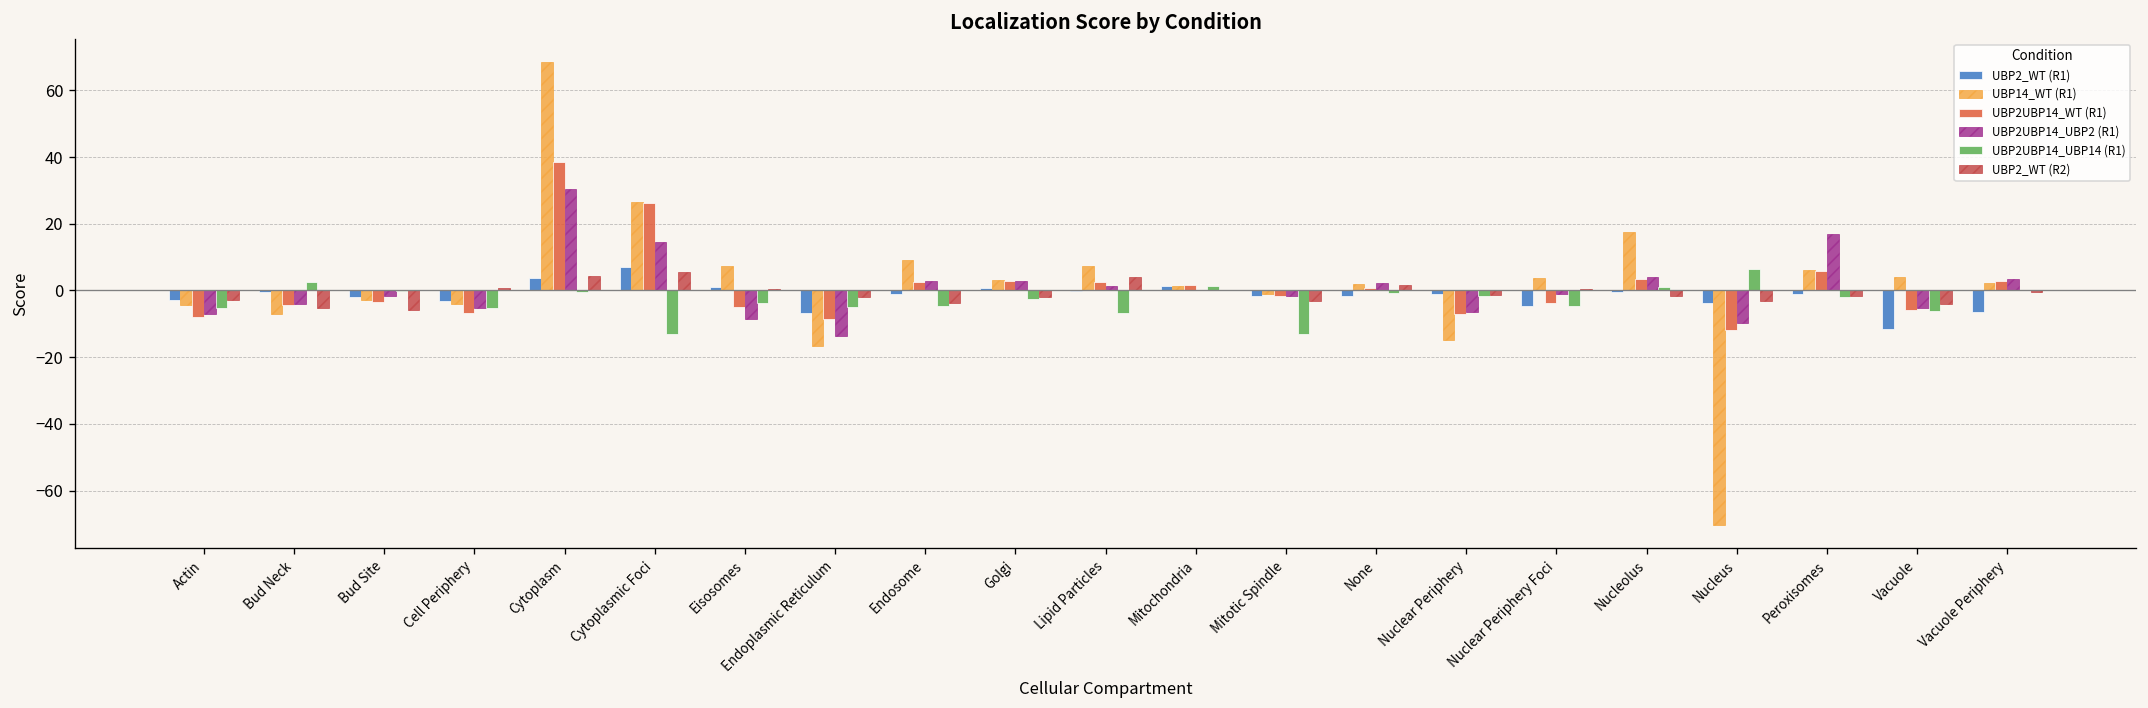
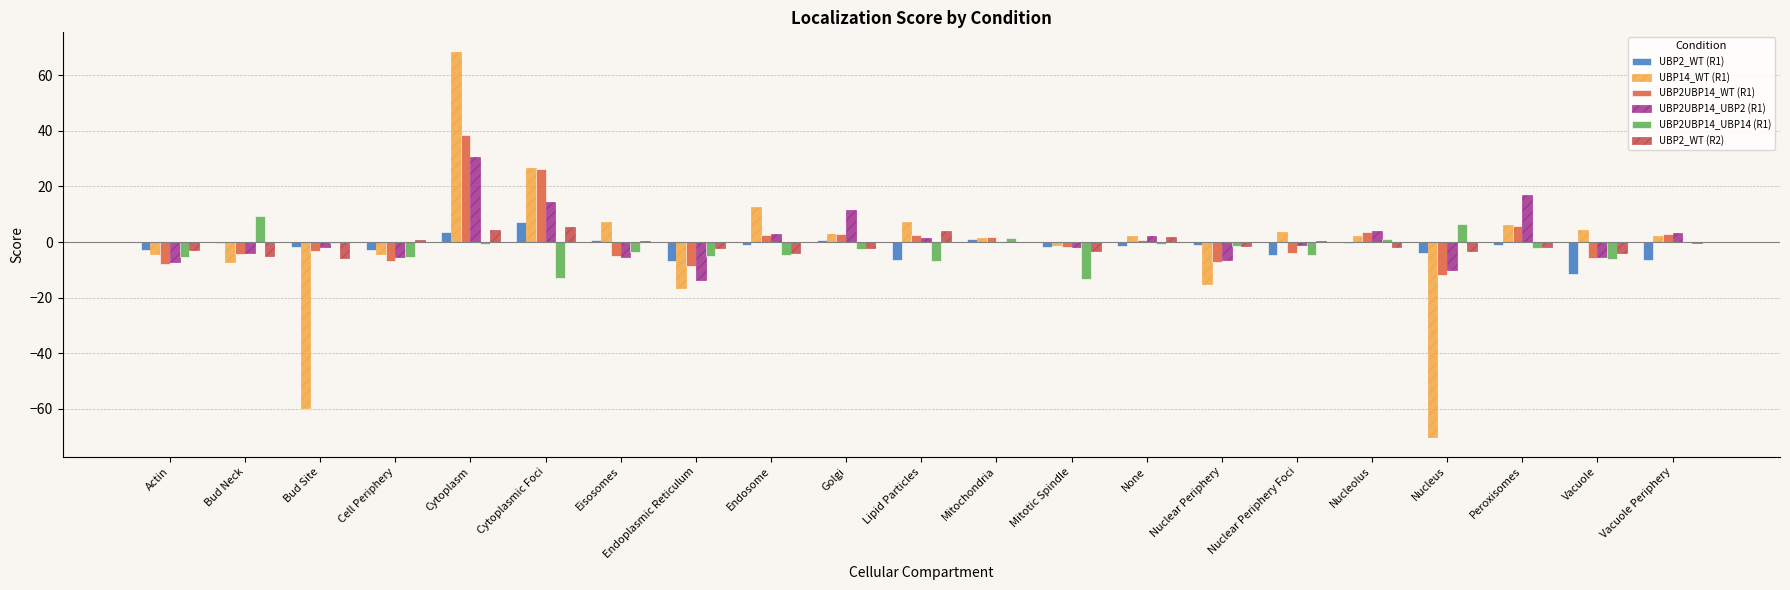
UBP2UBP14_UBP14 (R1), Bud Neck: 2 -> 9
UBP14_WT (R1), Bud Site: -3 -> -60
UBP2UBP14_UBP2 (R1), Eisosomes: -9 -> -5
UBP14_WT (R1), Endosome: 9 -> 13
UBP2UBP14_UBP2 (R1), Golgi: 3 -> 11
UBP2_WT (R1), Lipid Particles: 0 -> -6
UBP14_WT (R1), Nucleolus: 18 -> 2
